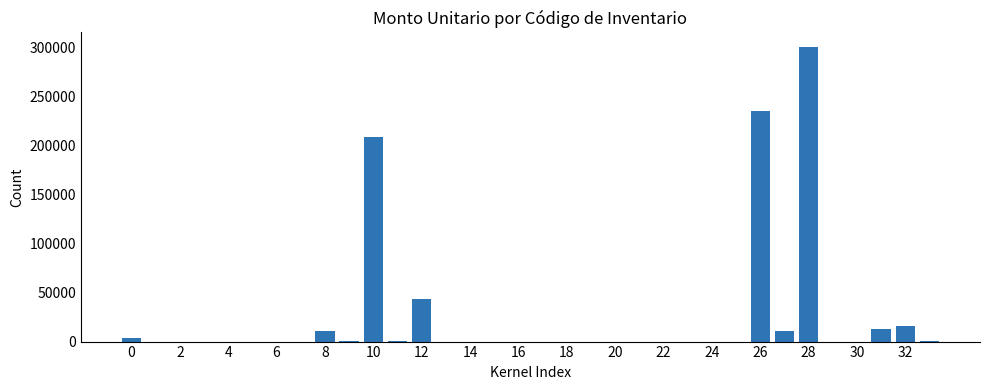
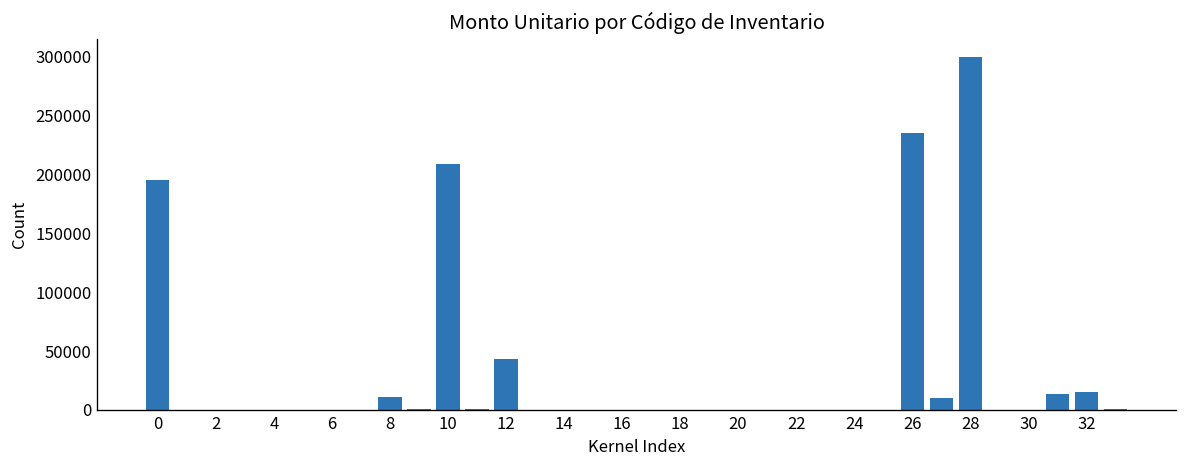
0: 0 -> 190000
